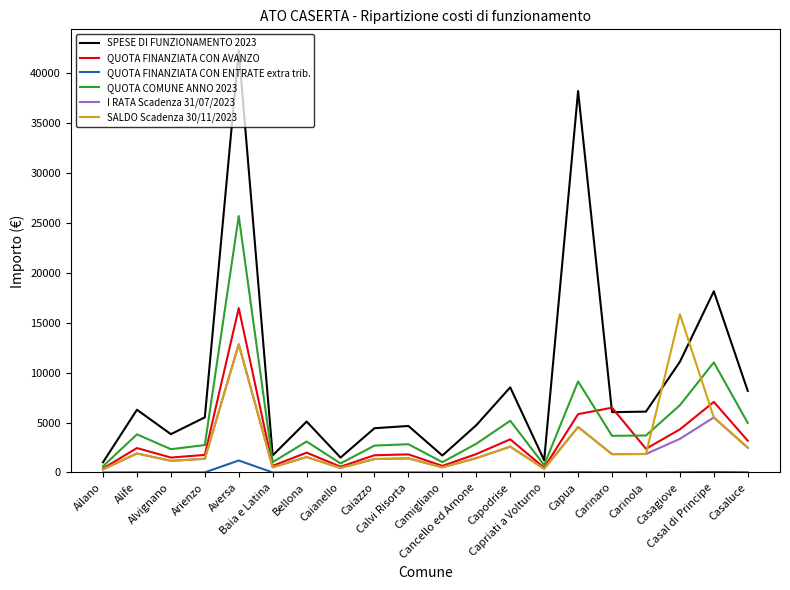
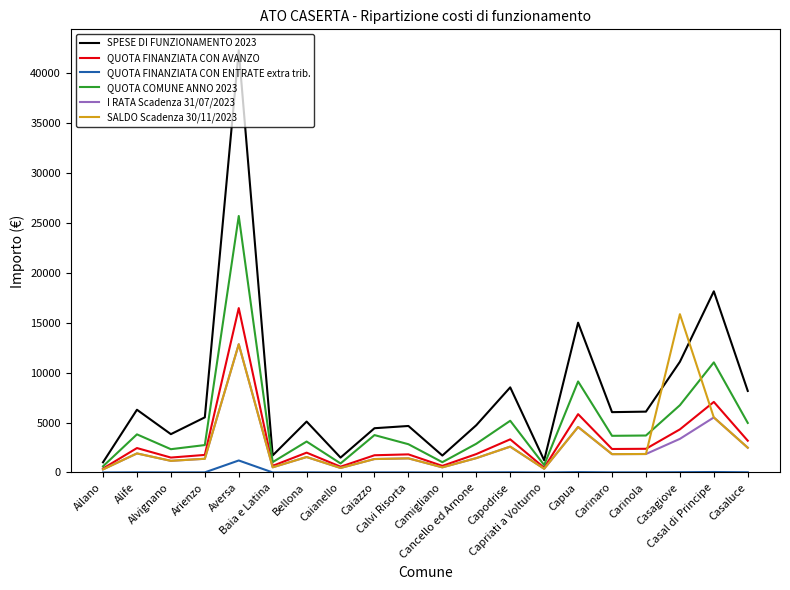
QUOTA COMUNE ANNO 2023, Caiazzo: 3000 -> 4000
SPESE DI FUNZIONAMENTO 2023, Capua: 38000 -> 15000
QUOTA FINANZIATA CON AVANZO, Carinaro: 6000 -> 2000
